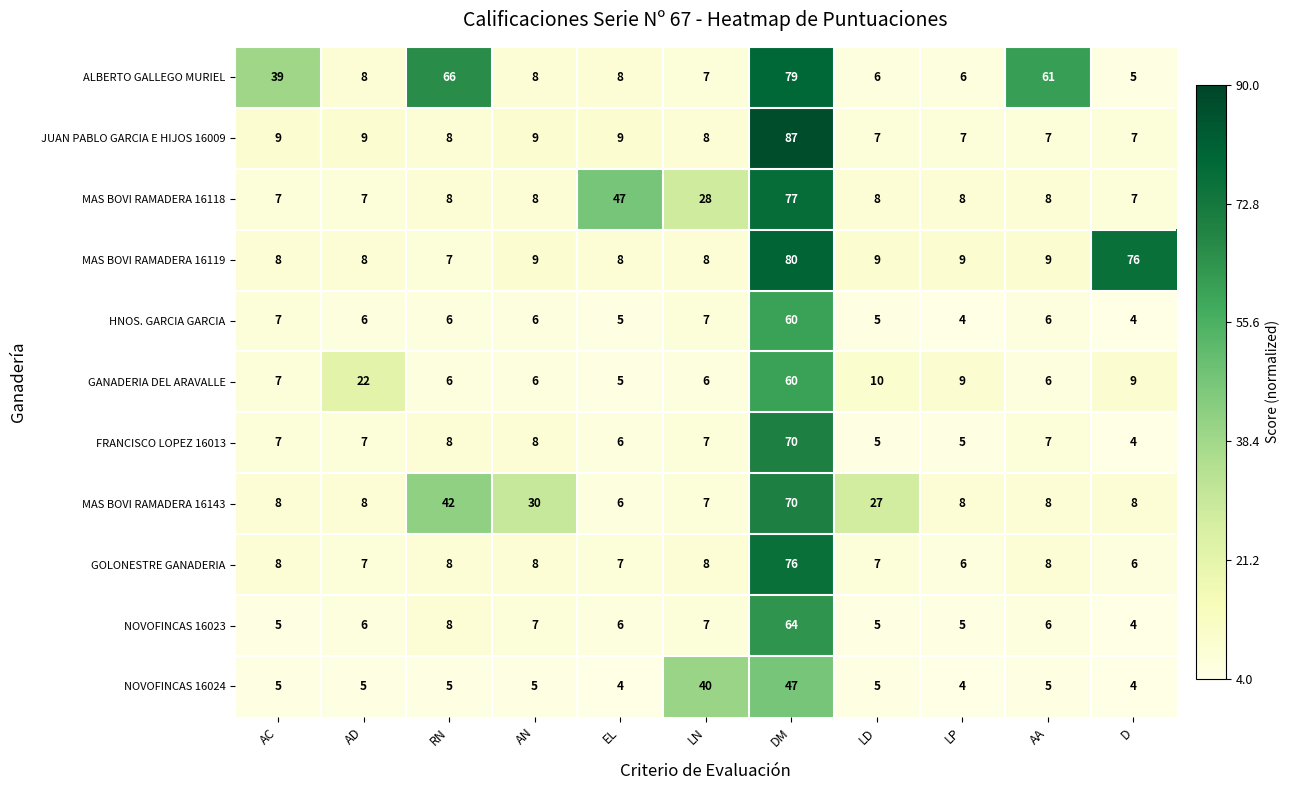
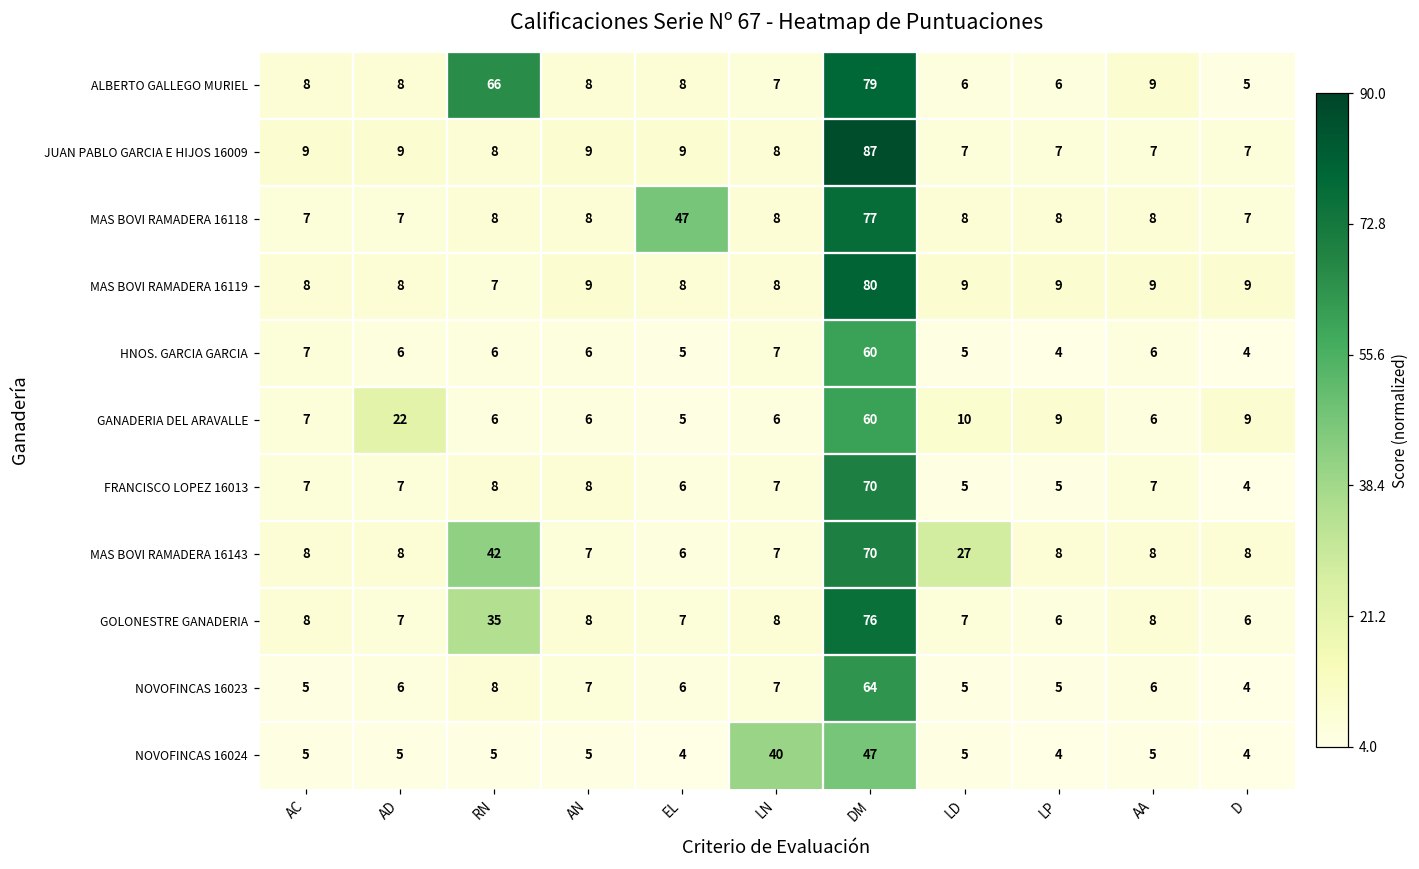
ALBERTO GALLEGO MURIEL, AC: 39 -> 8
ALBERTO GALLEGO MURIEL, AA: 61 -> 9
MAS BOVI RAMADERA 16118, LN: 28 -> 8
MAS BOVI RAMADERA 16119, D: 76 -> 9
MAS BOVI RAMADERA 16143, AN: 30 -> 7
GOLONESTRE GANADERIA, RN: 8 -> 35
